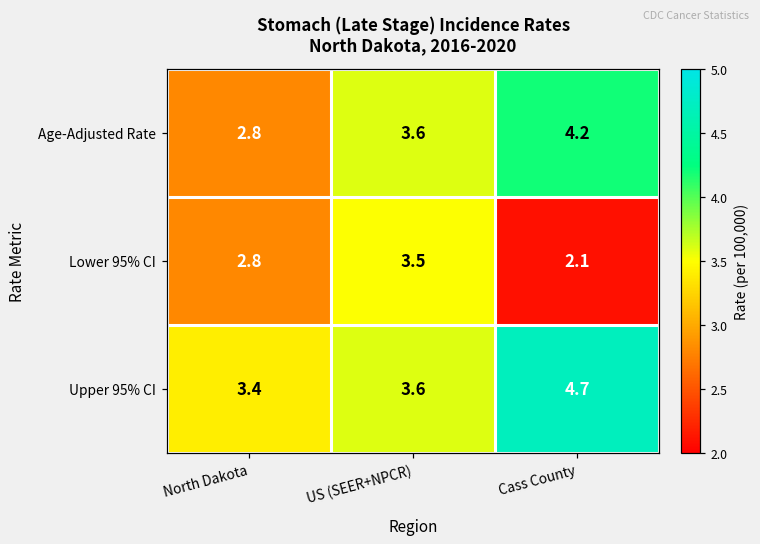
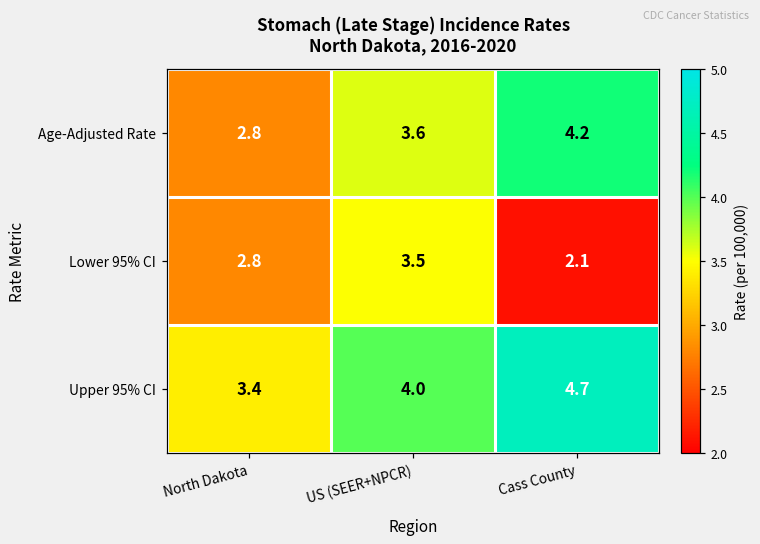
Upper 95% CI, US (SEER+NPCR): 3.6 -> 4.0
